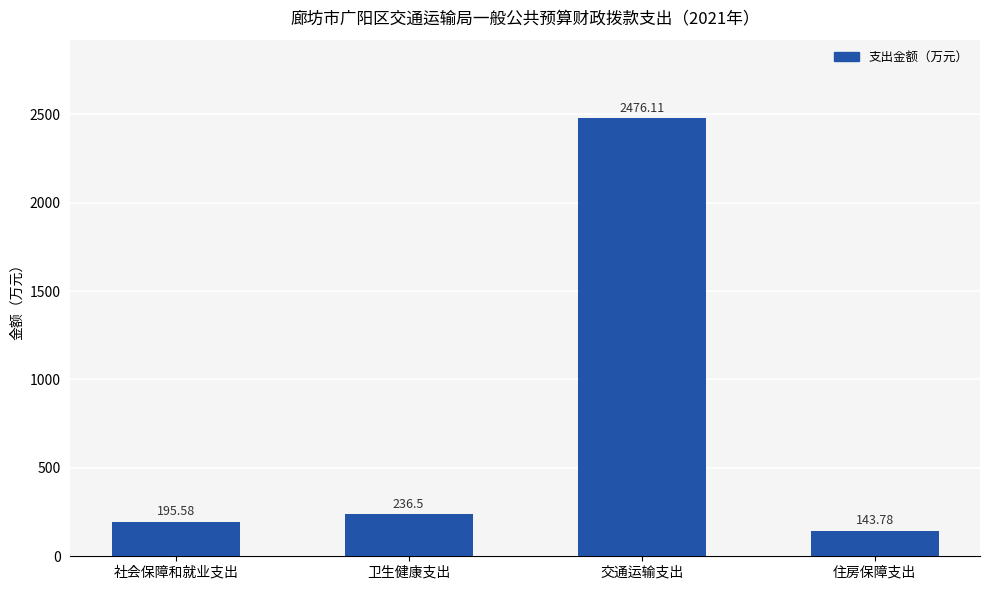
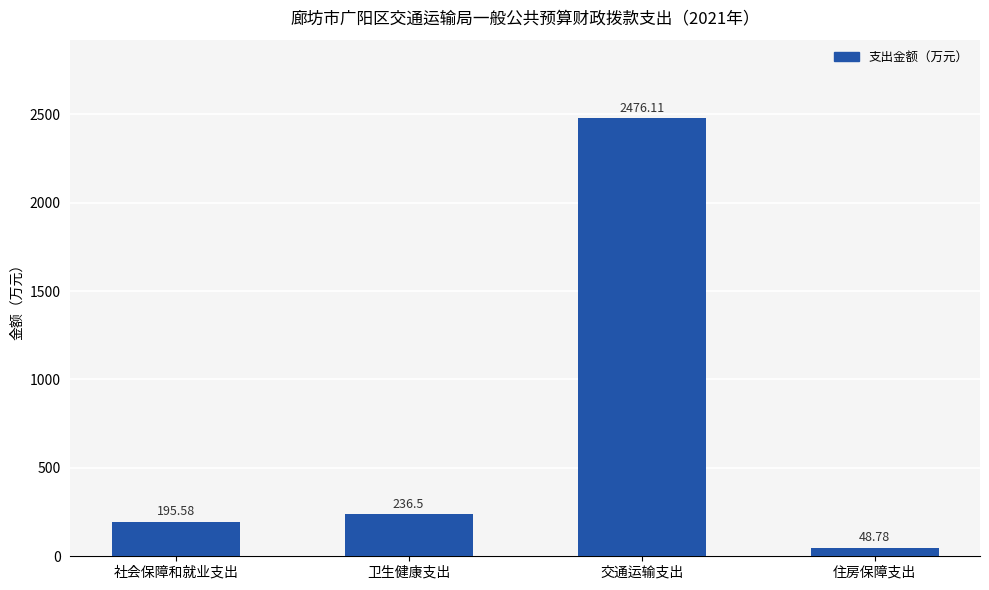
住房保障支出: 143.78 -> 48.78
